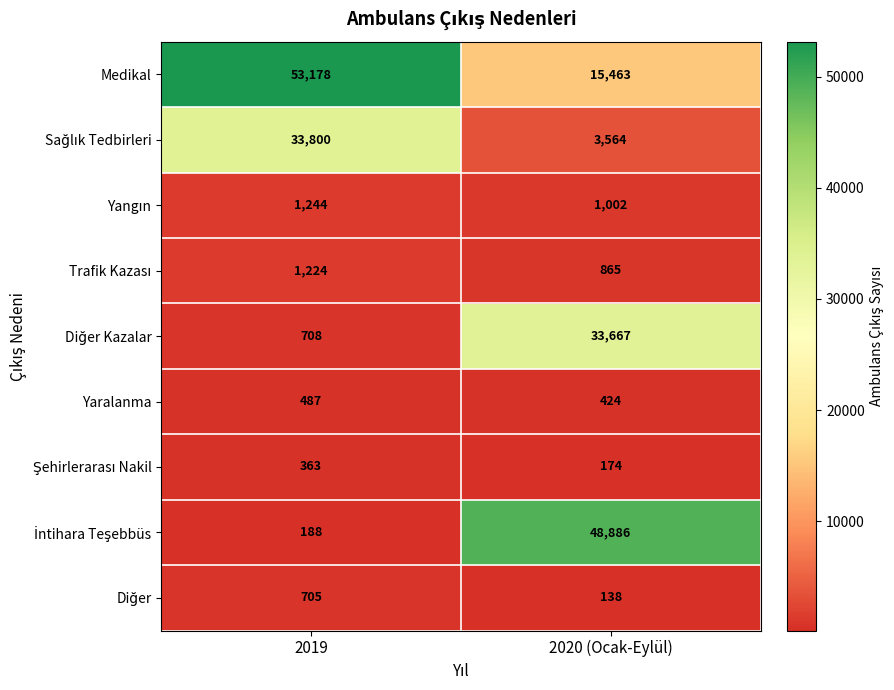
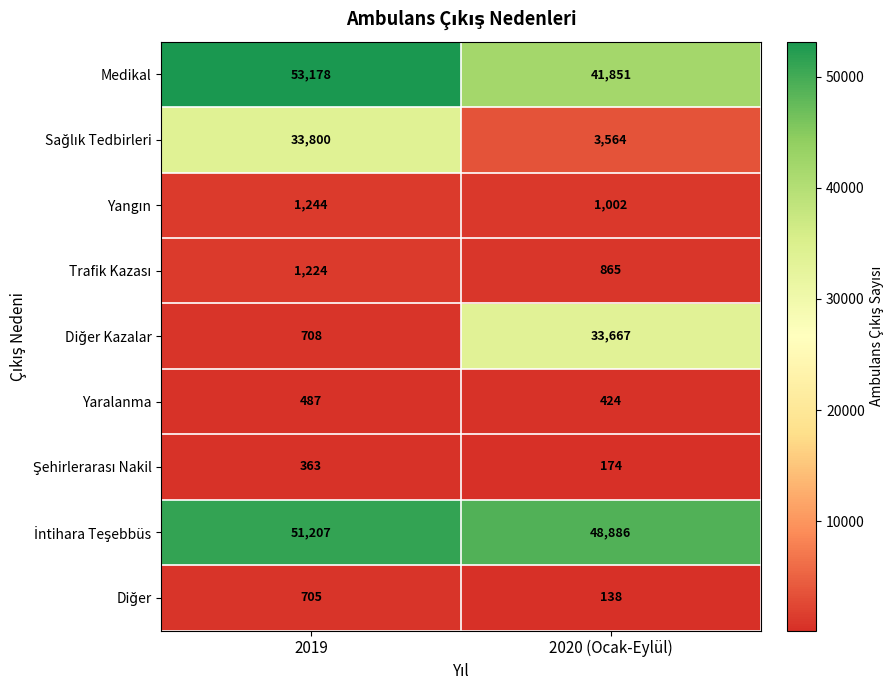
Medikal, 2020 (Ocak-Eylül): 15,463 -> 41,851
İntihara Teşebbüs, 2019: 188 -> 51,207
